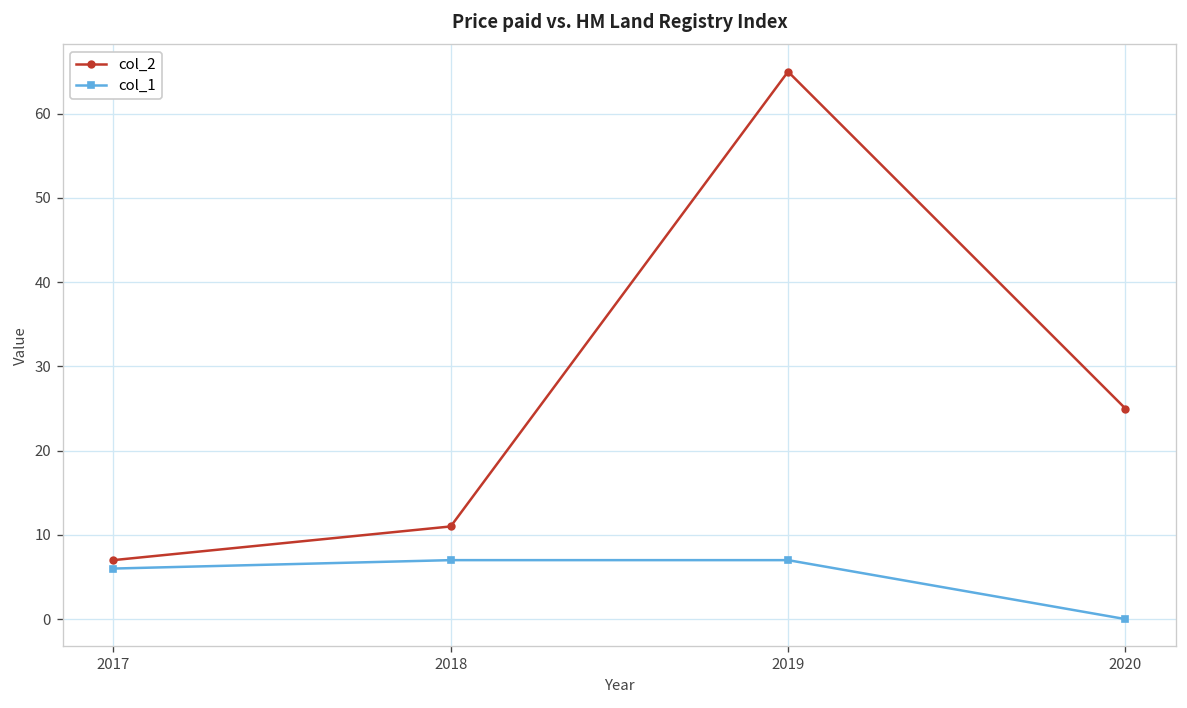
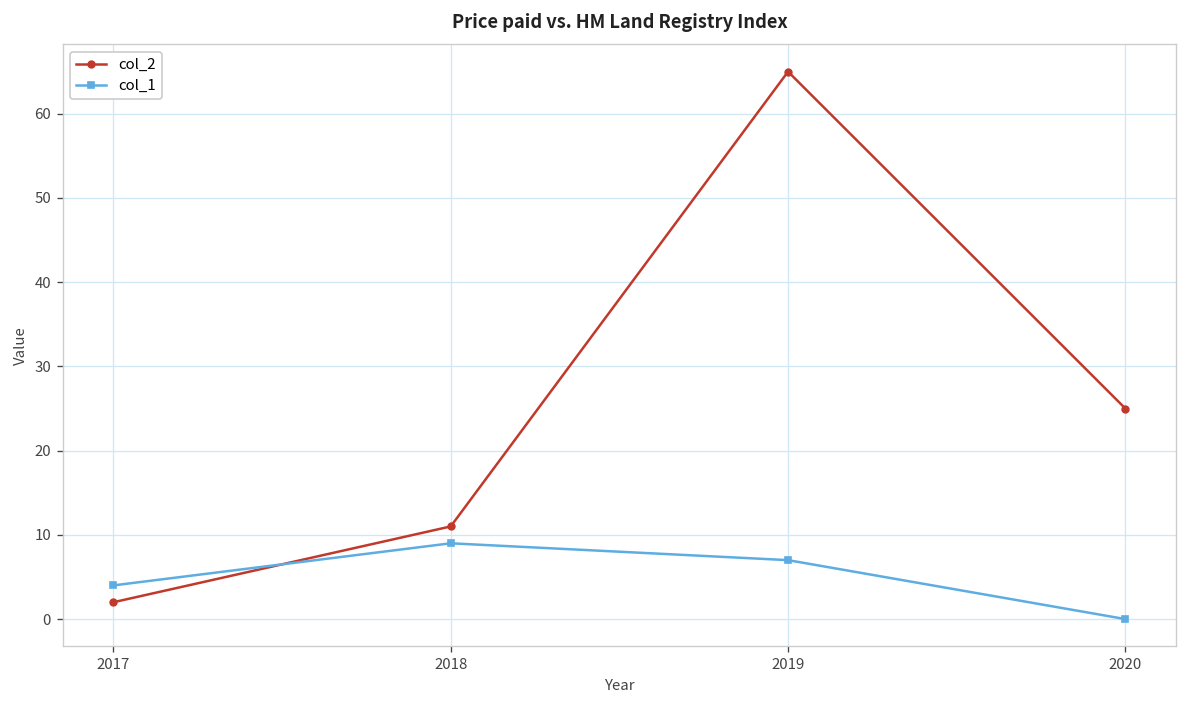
col_2, 2017: 7 -> 2
col_1, 2017: 6 -> 4
col_1, 2018: 7 -> 9
